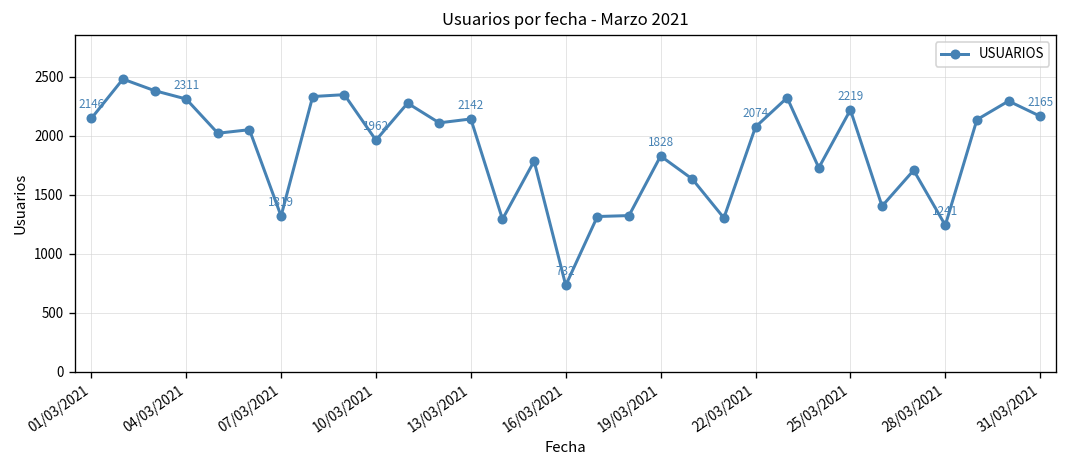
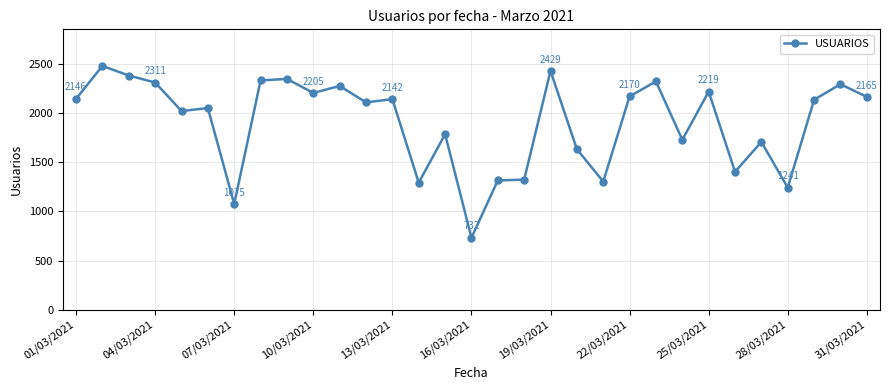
07/03/2021: 1319 -> 1075
10/03/2021: 1962 -> 2205
19/03/2021: 1828 -> 2429
22/03/2021: 2074 -> 2170
